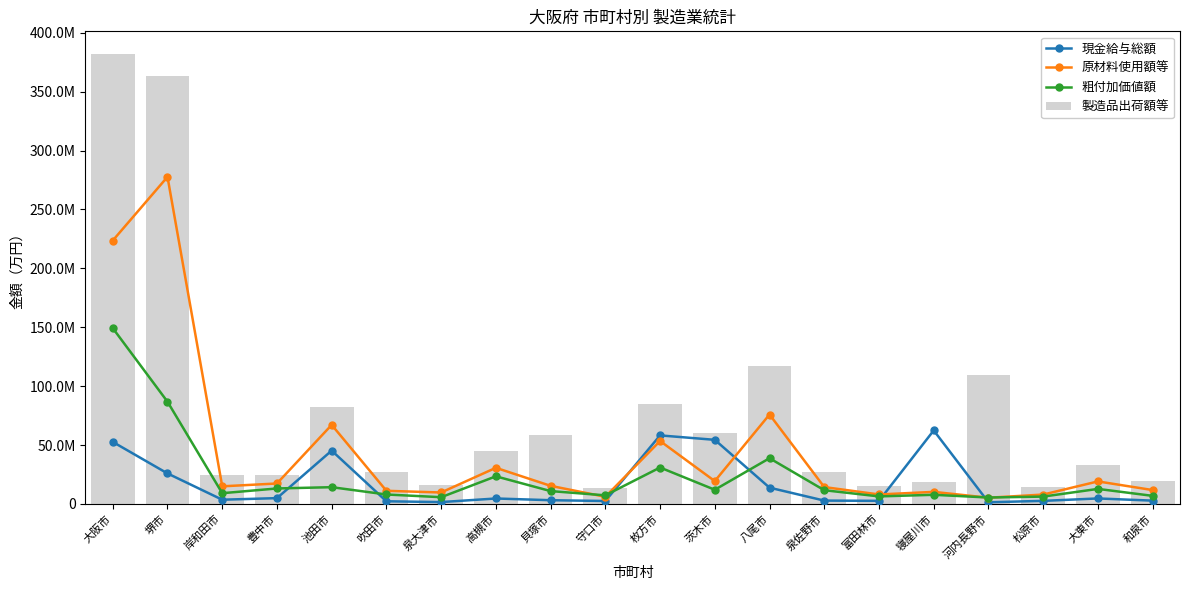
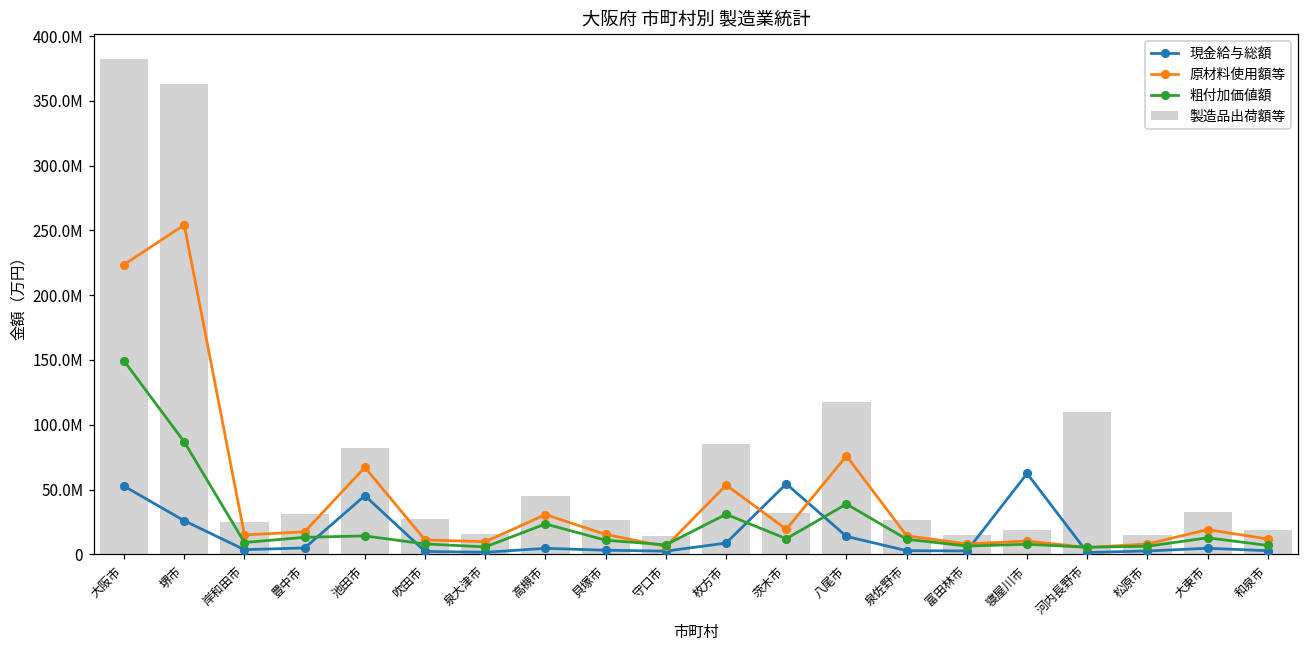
原材料使用額等, 堺市: 278000000 -> 254000000
製造品出荷額等, 豊中市: 24000000 -> 31000000
製造品出荷額等, 貝塚市: 59000000 -> 27000000
現金給与総額, 枚方市: 58000000 -> 9000000
製造品出荷額等, 茨木市: 60000000 -> 32000000
